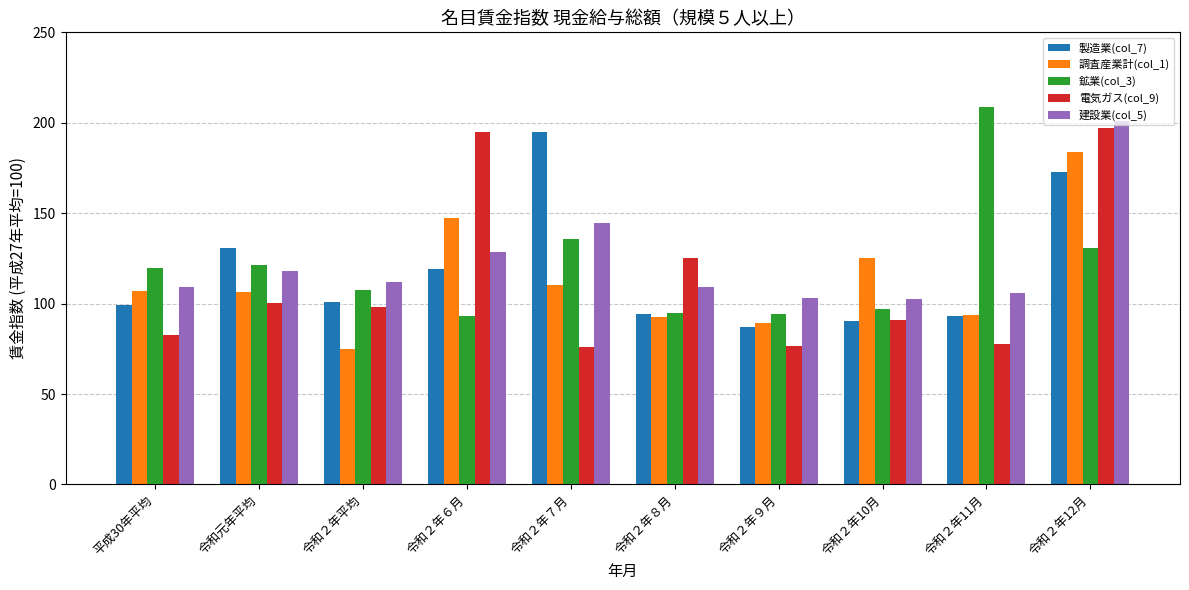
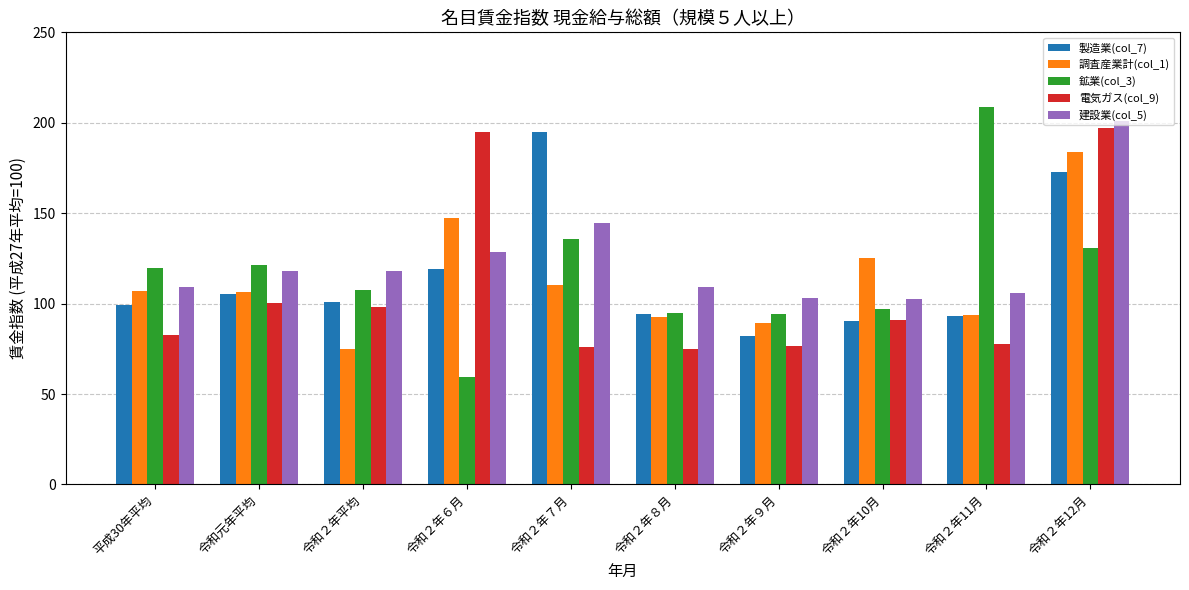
製造業(col_7), 令和元年平均: 131 -> 105
建設業(col_5), 令和２年平均: 112 -> 118
鉱業(col_3), 令和２年６月: 93 -> 60
電気ガス(col_9), 令和２年８月: 125 -> 75
製造業(col_7), 令和２年９月: 87 -> 82
